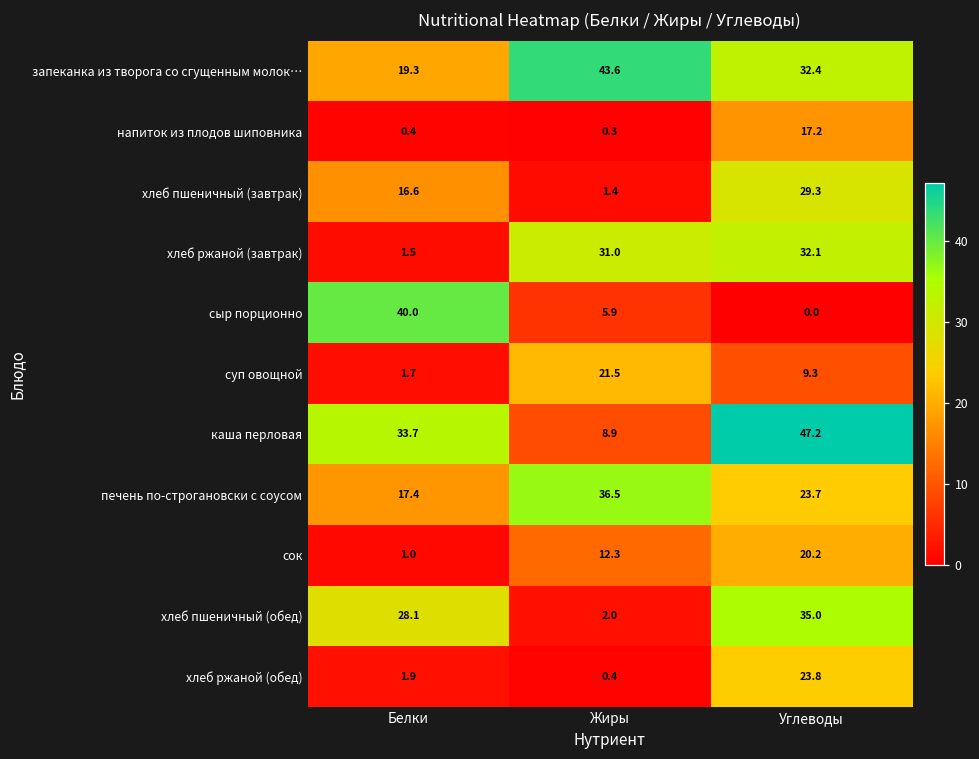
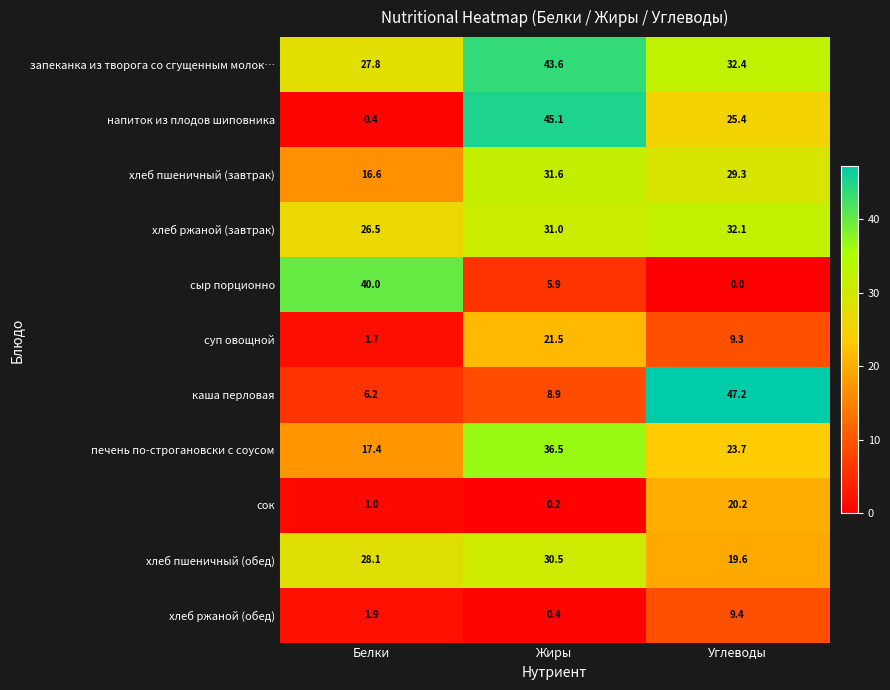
запеканка из творога со сгущенным молок…, Белки: 19.3 -> 27.8
напиток из плодов шиповника, Жиры: 0.3 -> 45.1
напиток из плодов шиповника, Углеводы: 17.2 -> 25.4
хлеб пшеничный (завтрак), Жиры: 1.4 -> 31.6
хлеб ржаной (завтрак), Белки: 1.5 -> 26.5
каша перловая, Белки: 33.7 -> 6.2
сок, Жиры: 12.3 -> 0.2
хлеб пшеничный (обед), Жиры: 2.0 -> 30.5
хлеб пшеничный (обед), Углеводы: 35.0 -> 19.6
хлеб ржаной (обед), Углеводы: 23.8 -> 9.4
